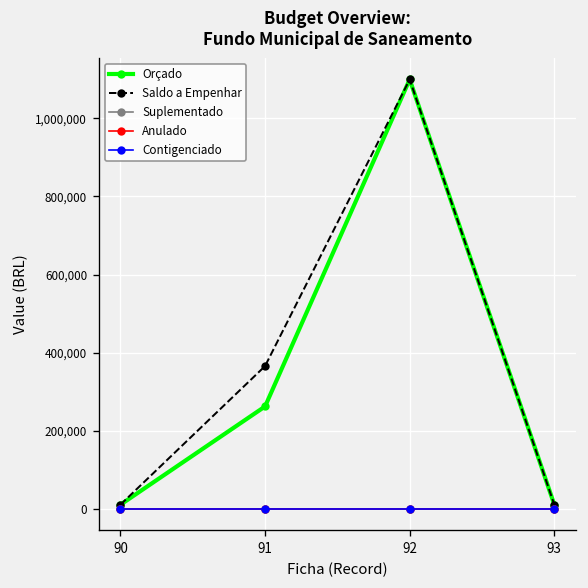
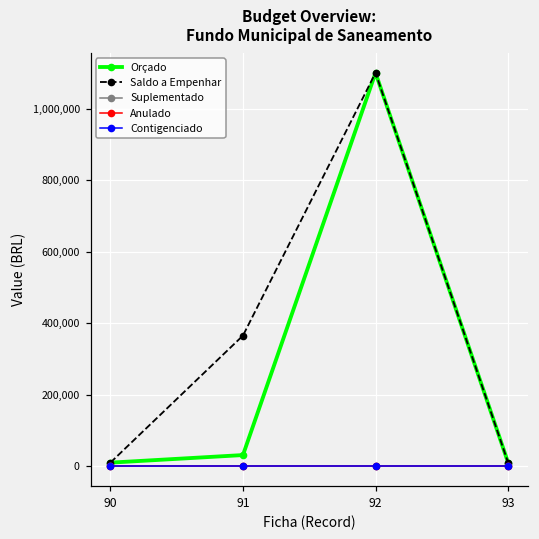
Orçado, 91: 260,000 -> 30,000
